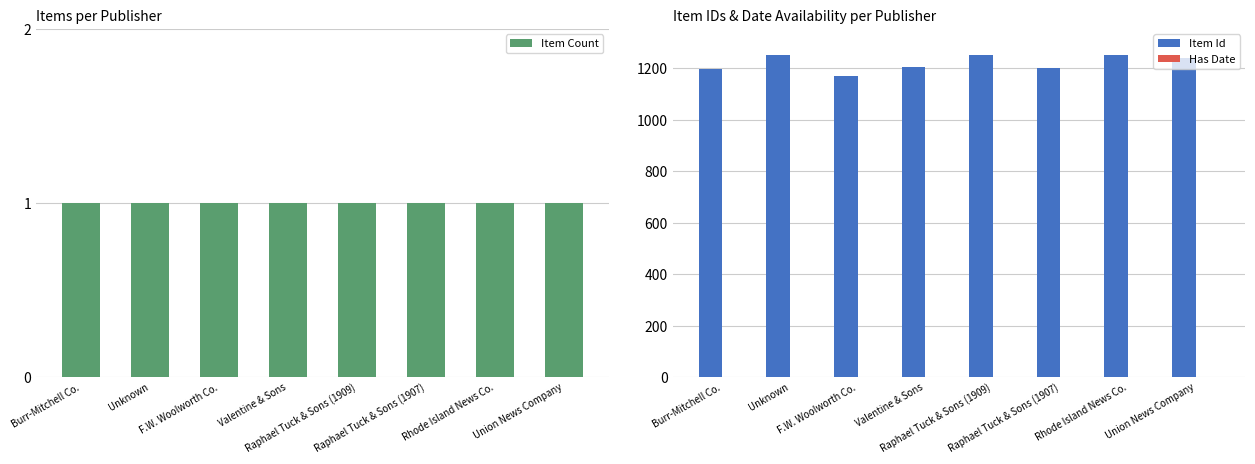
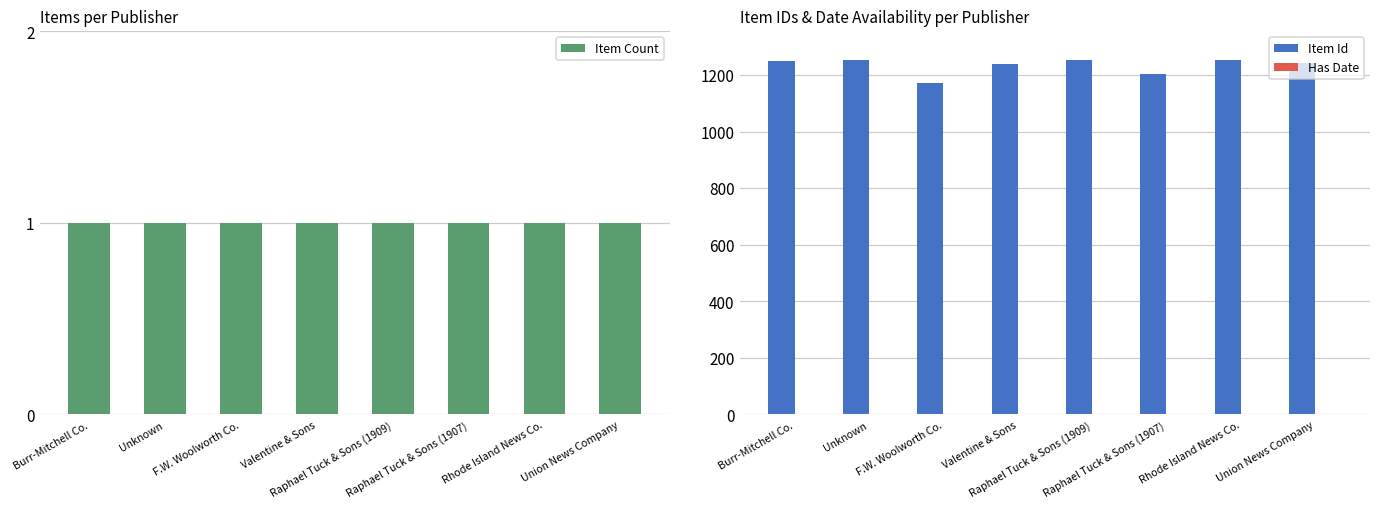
Item IDs & Date Availability per Publisher, Item Id, Burr-Mitchell Co.: 1200 -> 1250
Item IDs & Date Availability per Publisher, Item Id, Valentine & Sons: 1210 -> 1240
